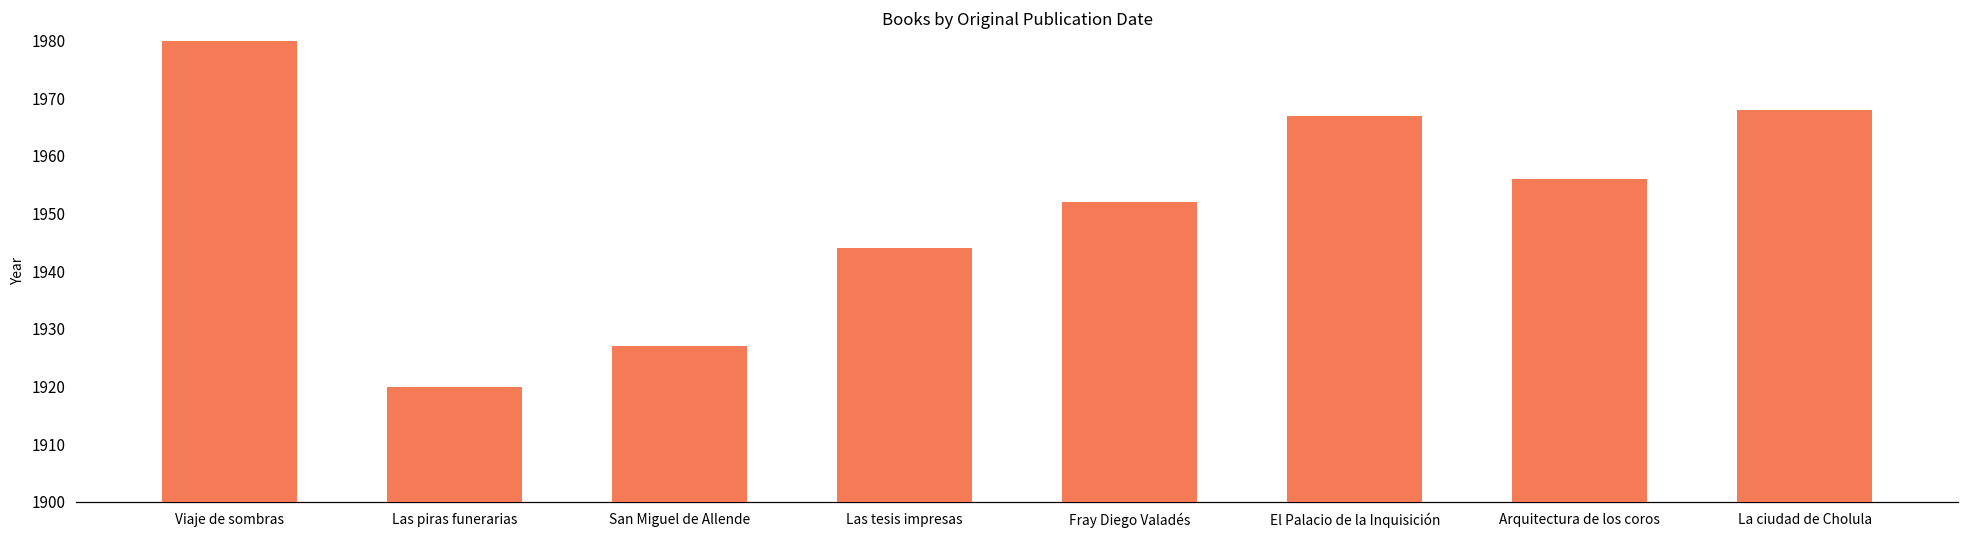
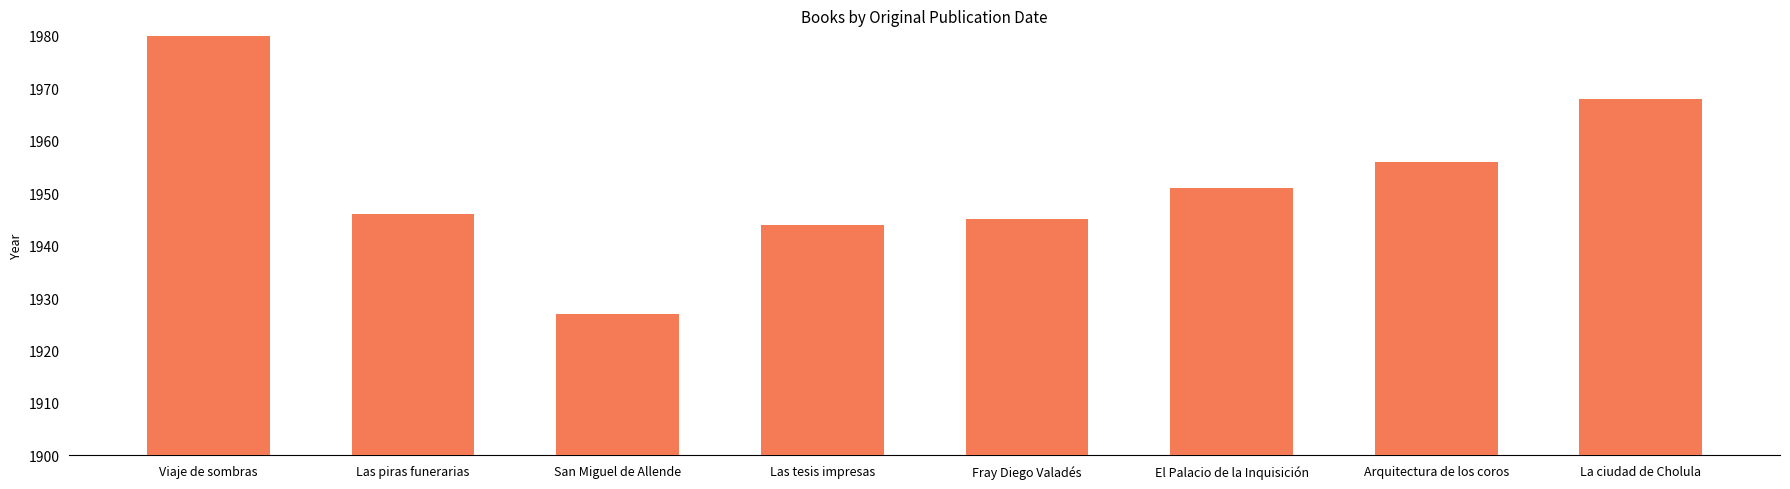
Las piras funerarias: 1920 -> 1946
Fray Diego Valadés: 1952 -> 1945
El Palacio de la Inquisición: 1967 -> 1951
